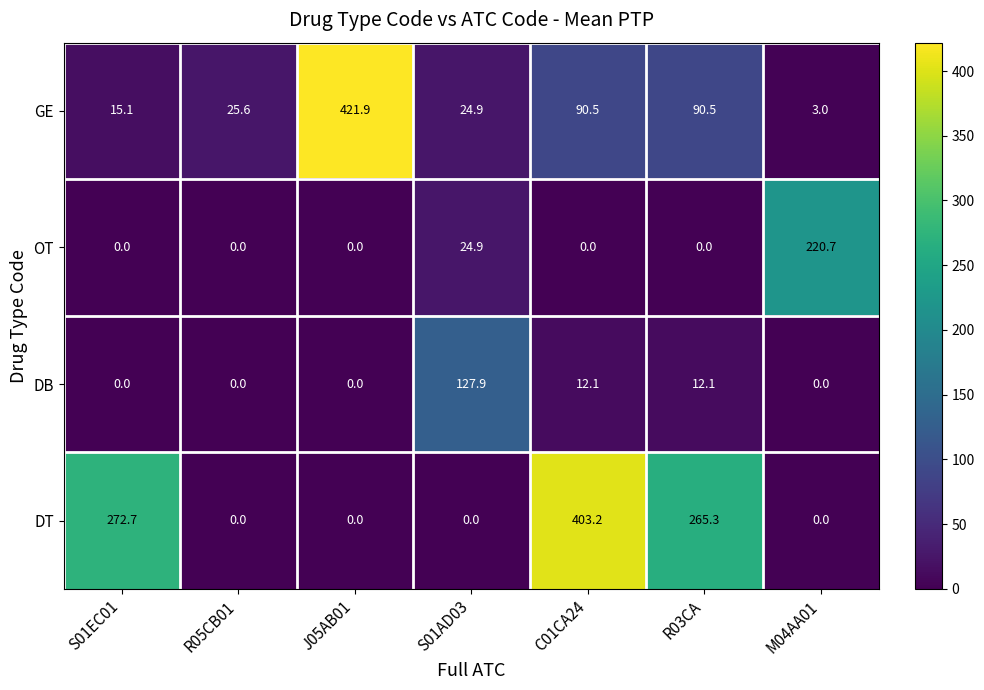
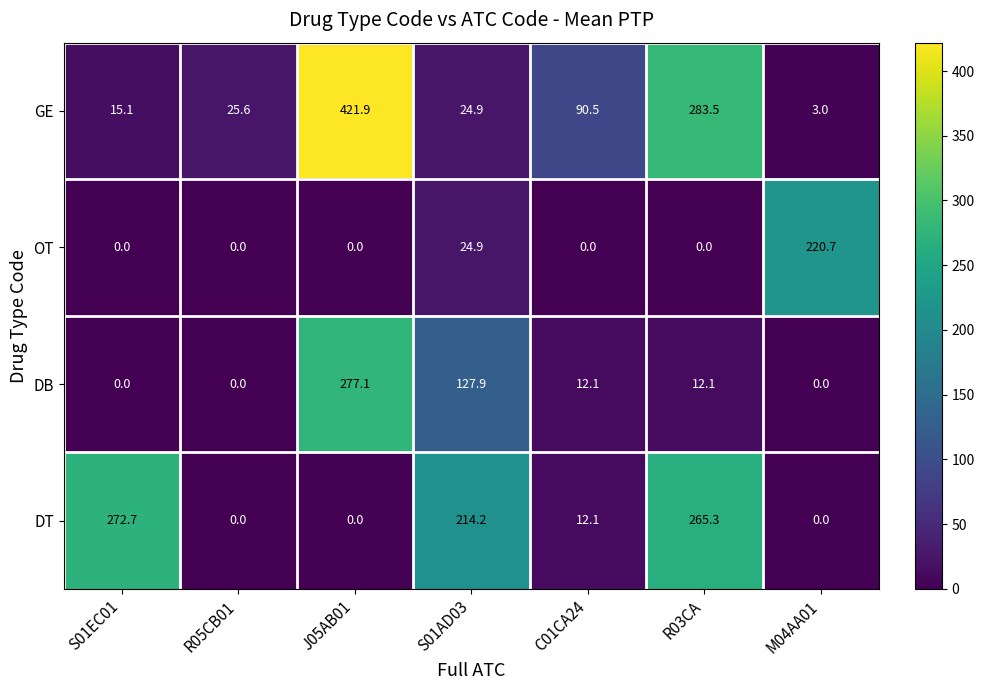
GE, R03CA: 90.5 -> 283.5
DB, J05AB01: 0.0 -> 277.1
DT, S01AD03: 0.0 -> 214.2
DT, C01CA24: 403.2 -> 12.1
